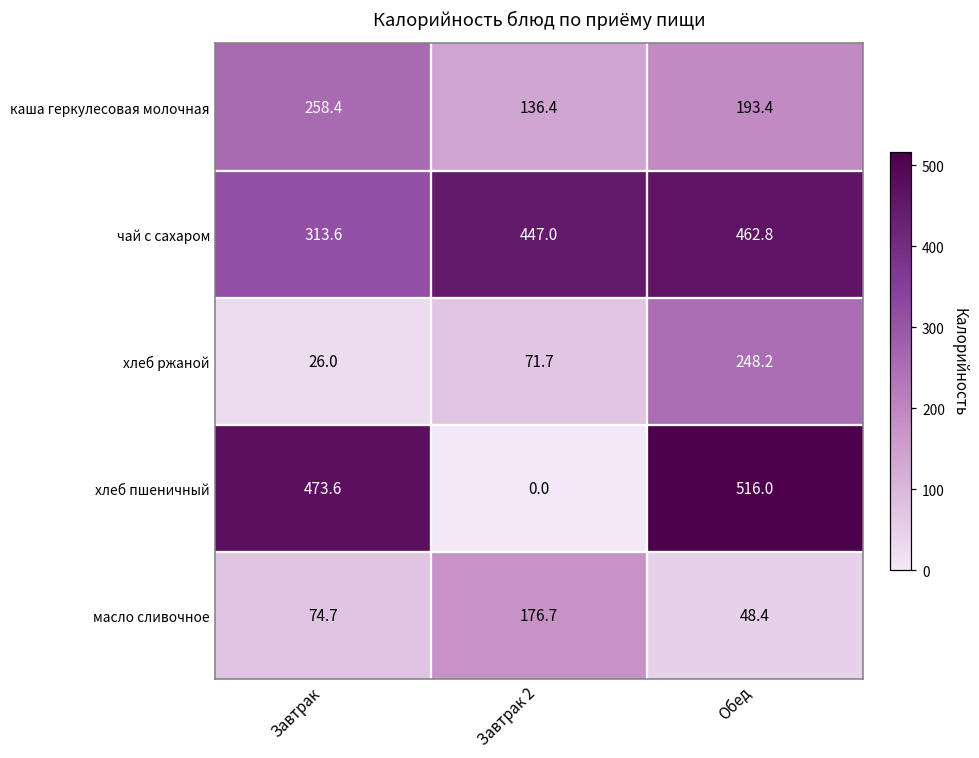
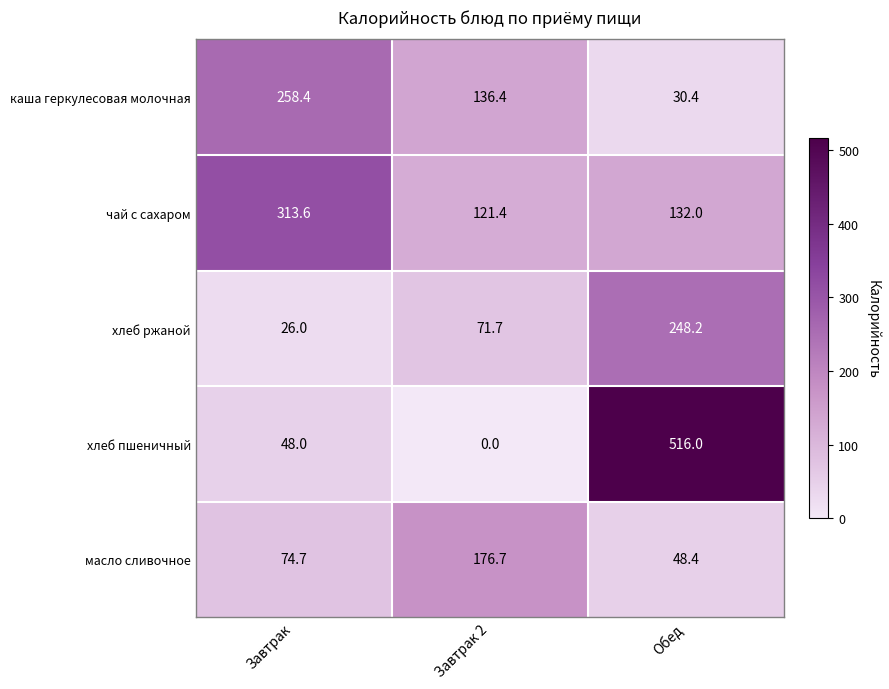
каша геркулесовая молочная, Обед: 193.4 -> 30.4
чай с сахаром, Завтрак 2: 447.0 -> 121.4
чай с сахаром, Обед: 462.8 -> 132.0
хлеб пшеничный, Завтрак: 473.6 -> 48.0
